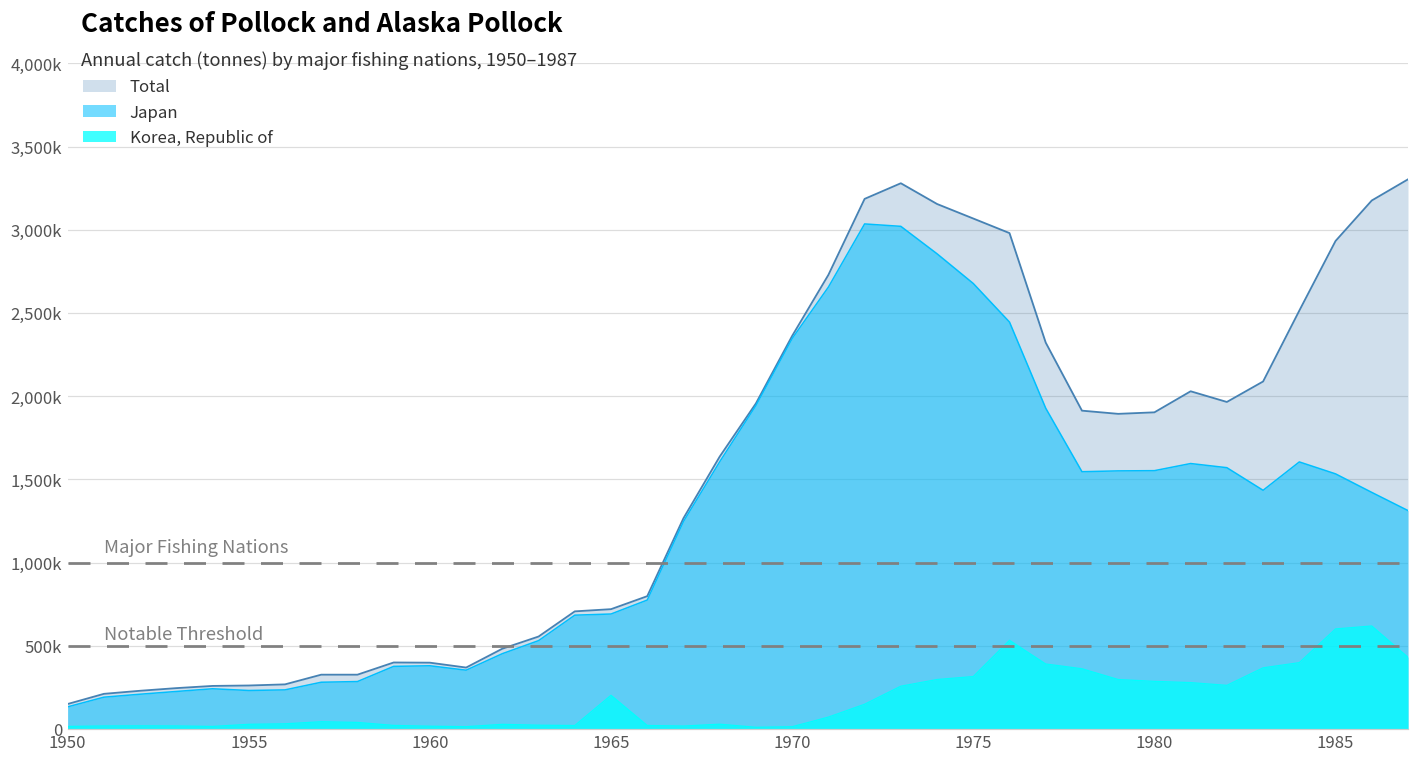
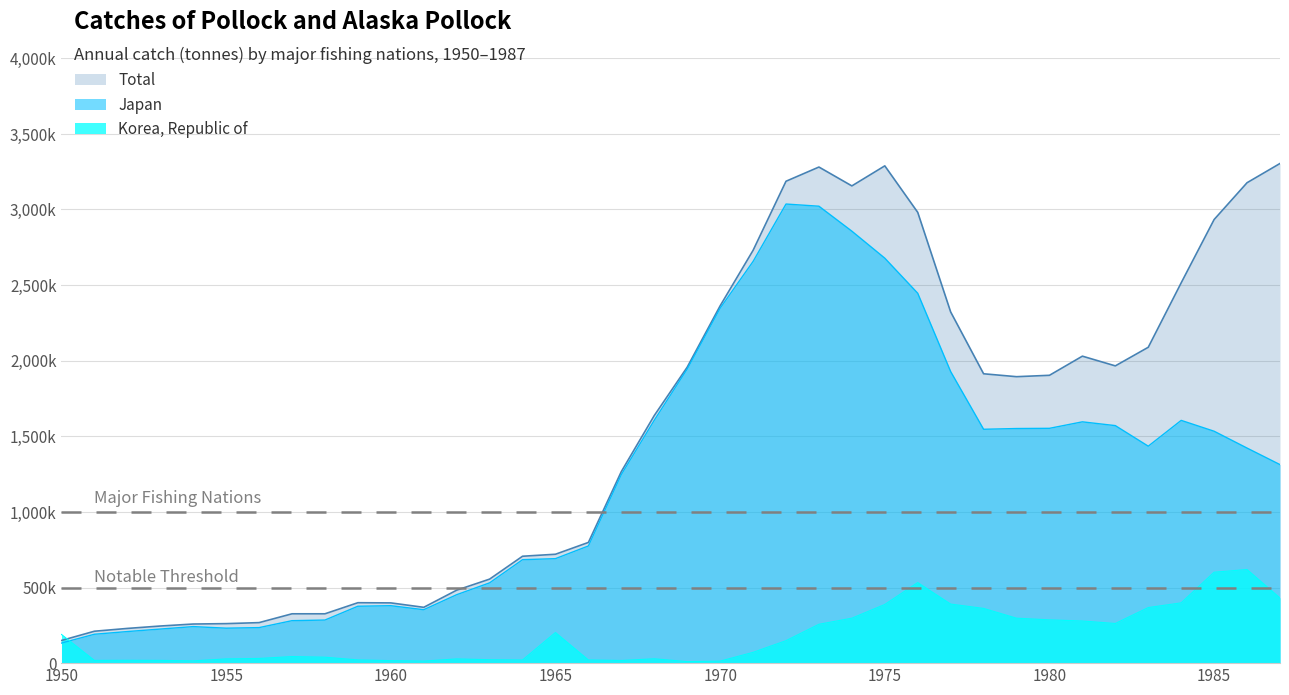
Korea, Republic of, 1950: 20,000 -> 190,000
Total, 1975: 3,070,000 -> 3,290,000
Korea, Republic of, 1975: 320,000 -> 390,000
